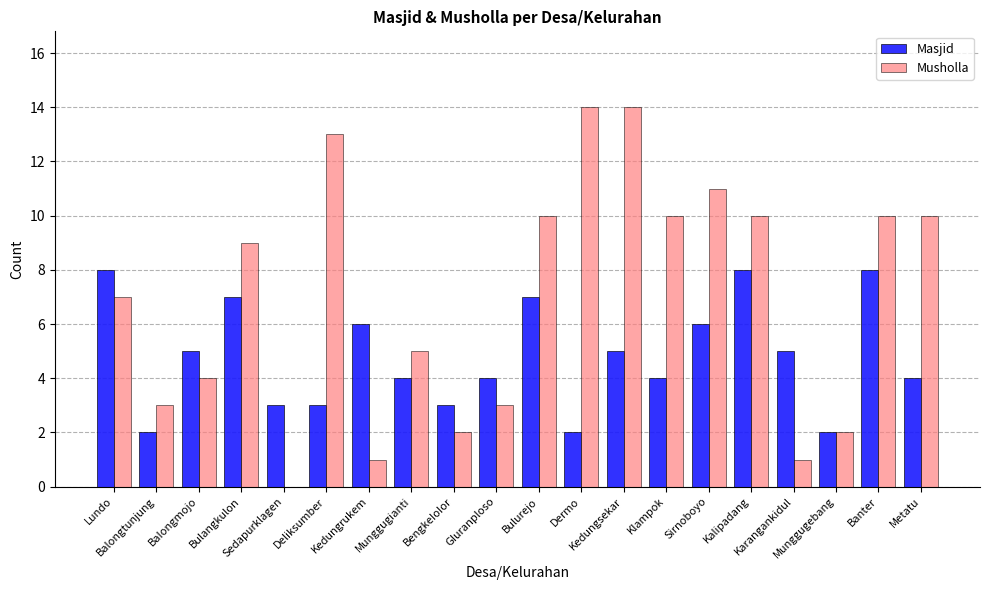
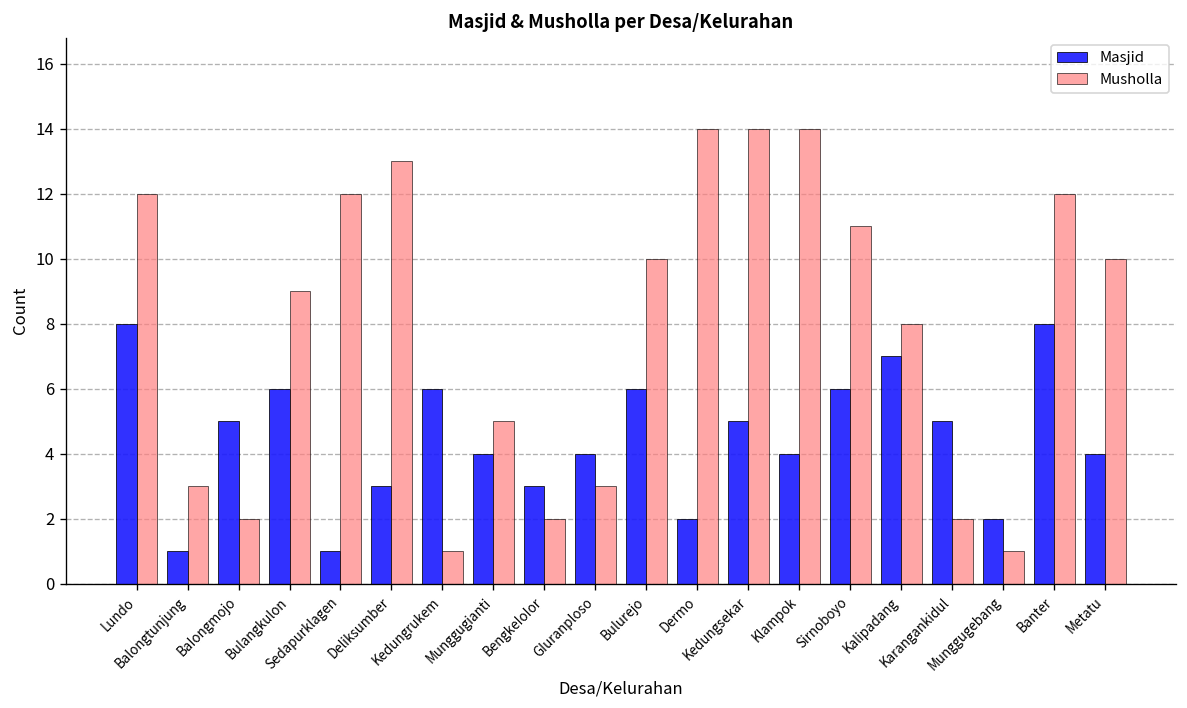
Musholla, Lundo: 7 -> 12
Masjid, Balongtunjung: 2 -> 1
Musholla, BaIongmojo: 4 -> 2
Masjid, Bulangkulon: 7 -> 6
Masjid, Sedapurklagen: 3 -> 1
Musholla, Sedapurklagen: 0 -> 12
Masjid, Bulurejo: 7 -> 6
Musholla, Klampok: 10 -> 14
Masjid, Kalipadang: 8 -> 7
Musholla, Kalipadang: 10 -> 8
Musholla, Karangankidul: 1 -> 2
Musholla, Munggugebang: 2 -> 1
Musholla, Banter: 10 -> 12
